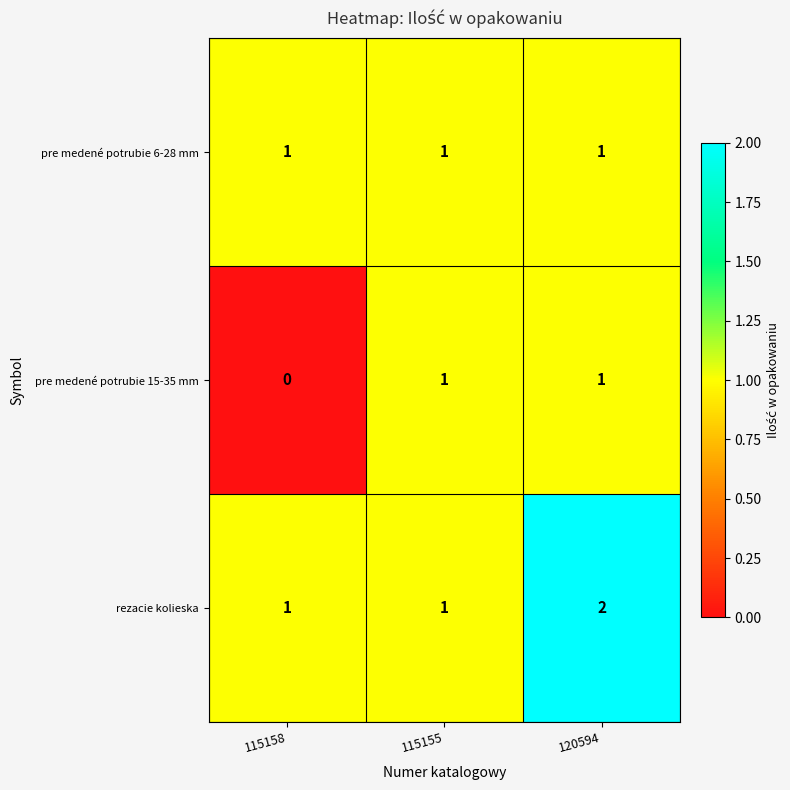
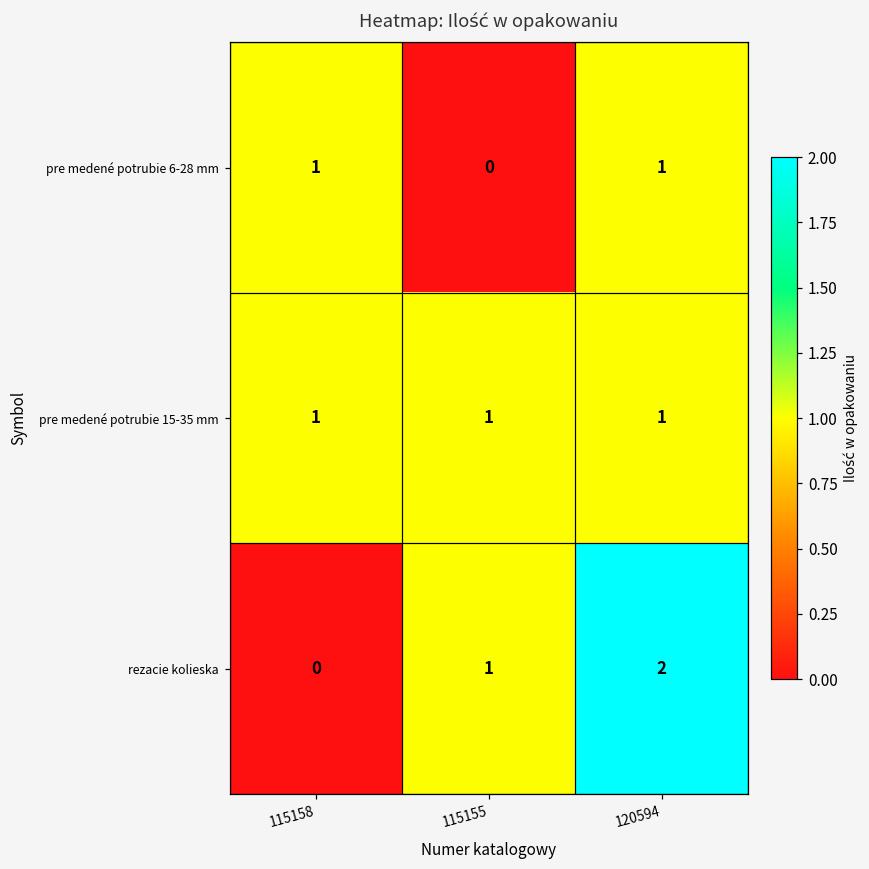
pre medené potrubie 6-28 mm, 115155: 1 -> 0
pre medené potrubie 15-35 mm, 115158: 0 -> 1
rezacie kolieska, 115158: 1 -> 0
